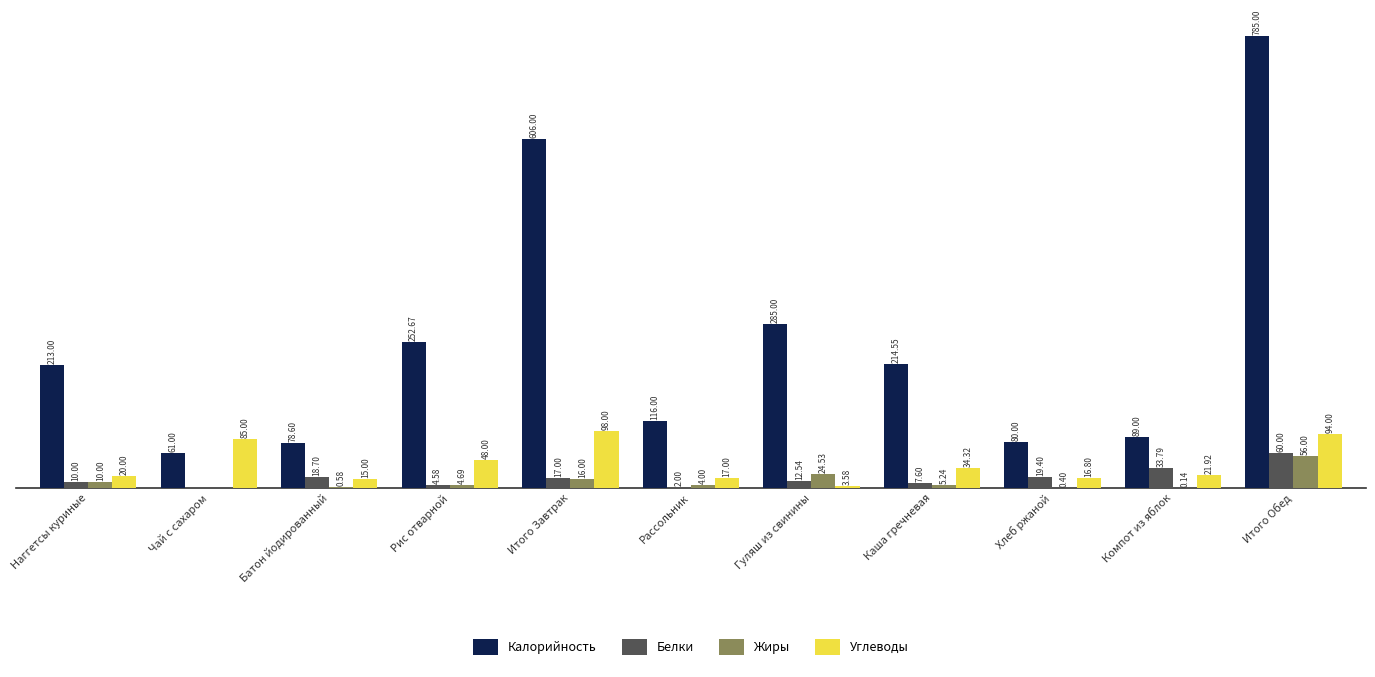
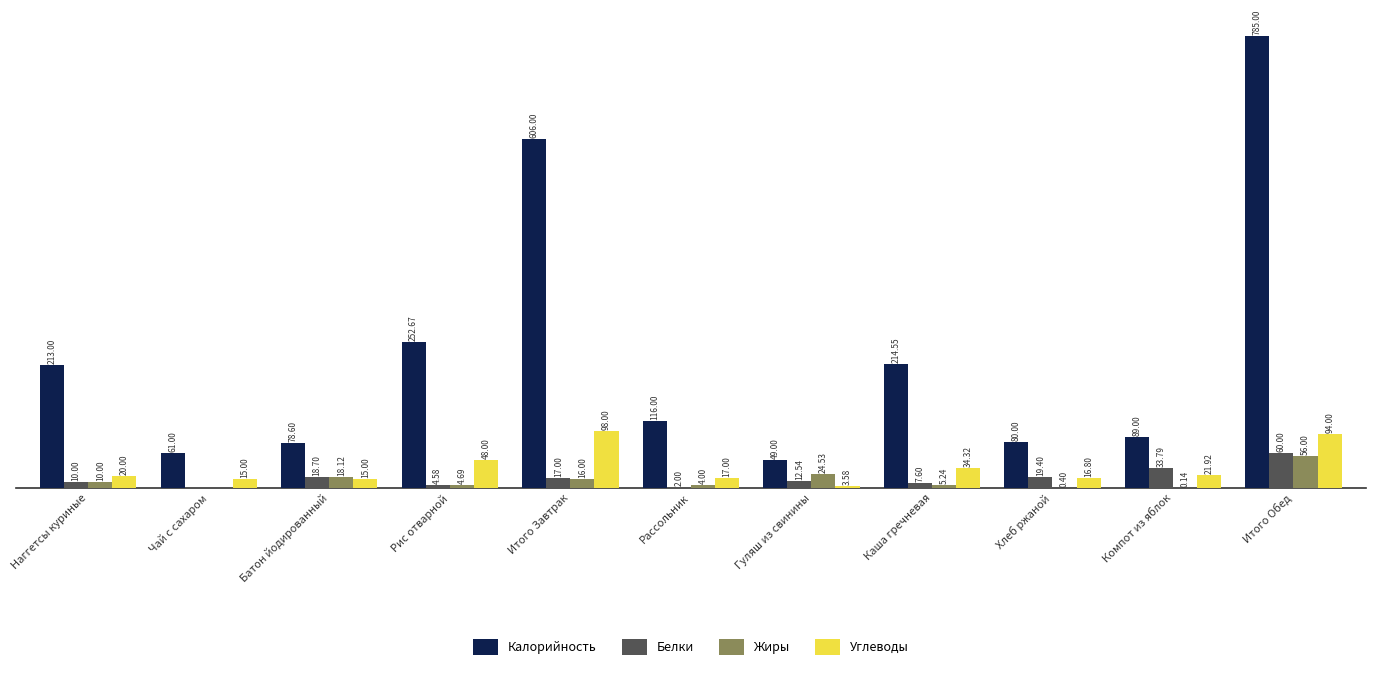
Углеводы, Чай с сахаром: 85.00 -> 15.00
Жиры, Батон йодированный: 0.58 -> 18.12
Калорийность, Гуляш из свинины: 285.00 -> 49.00
